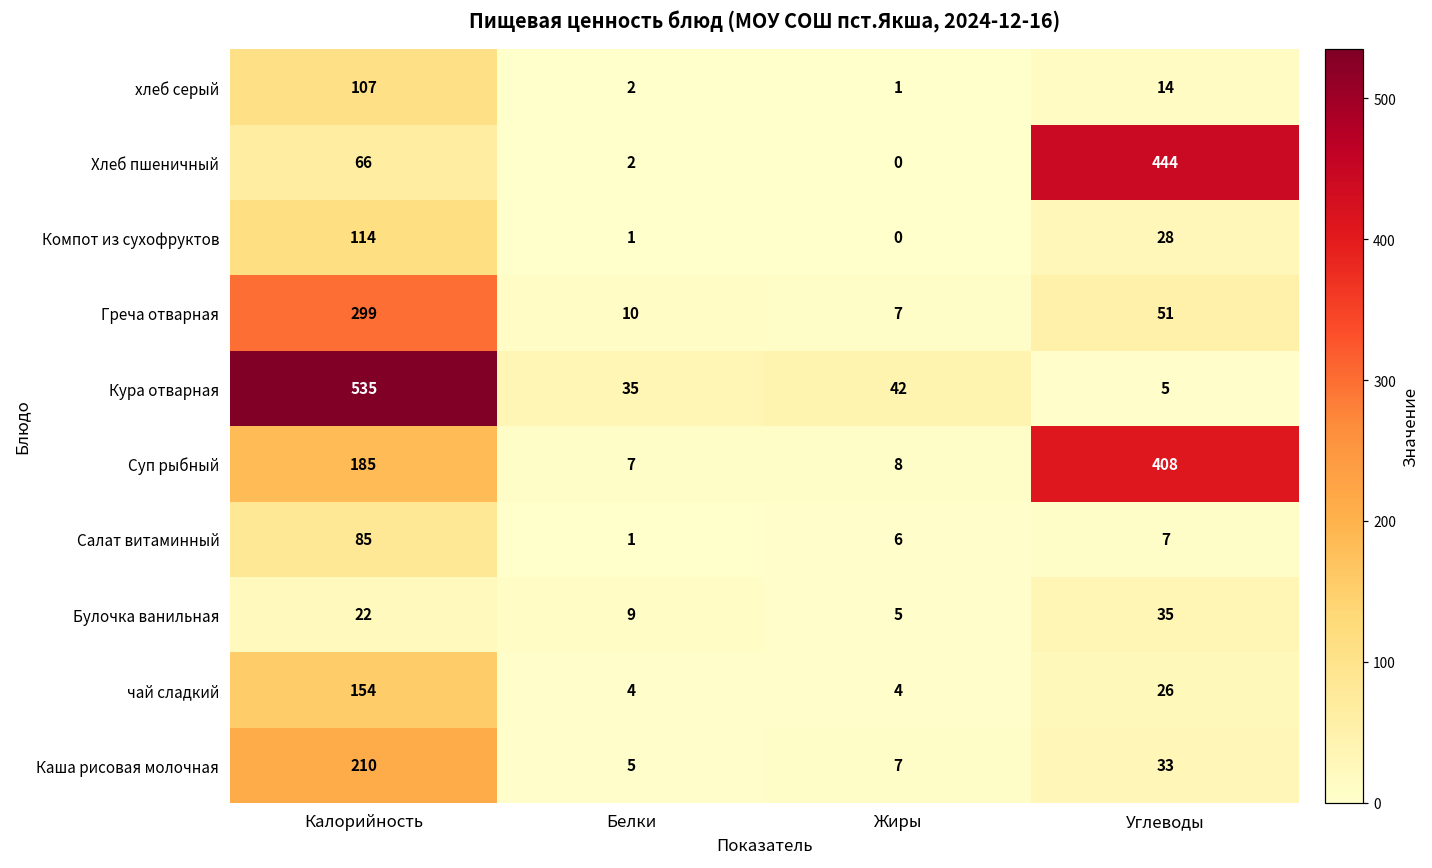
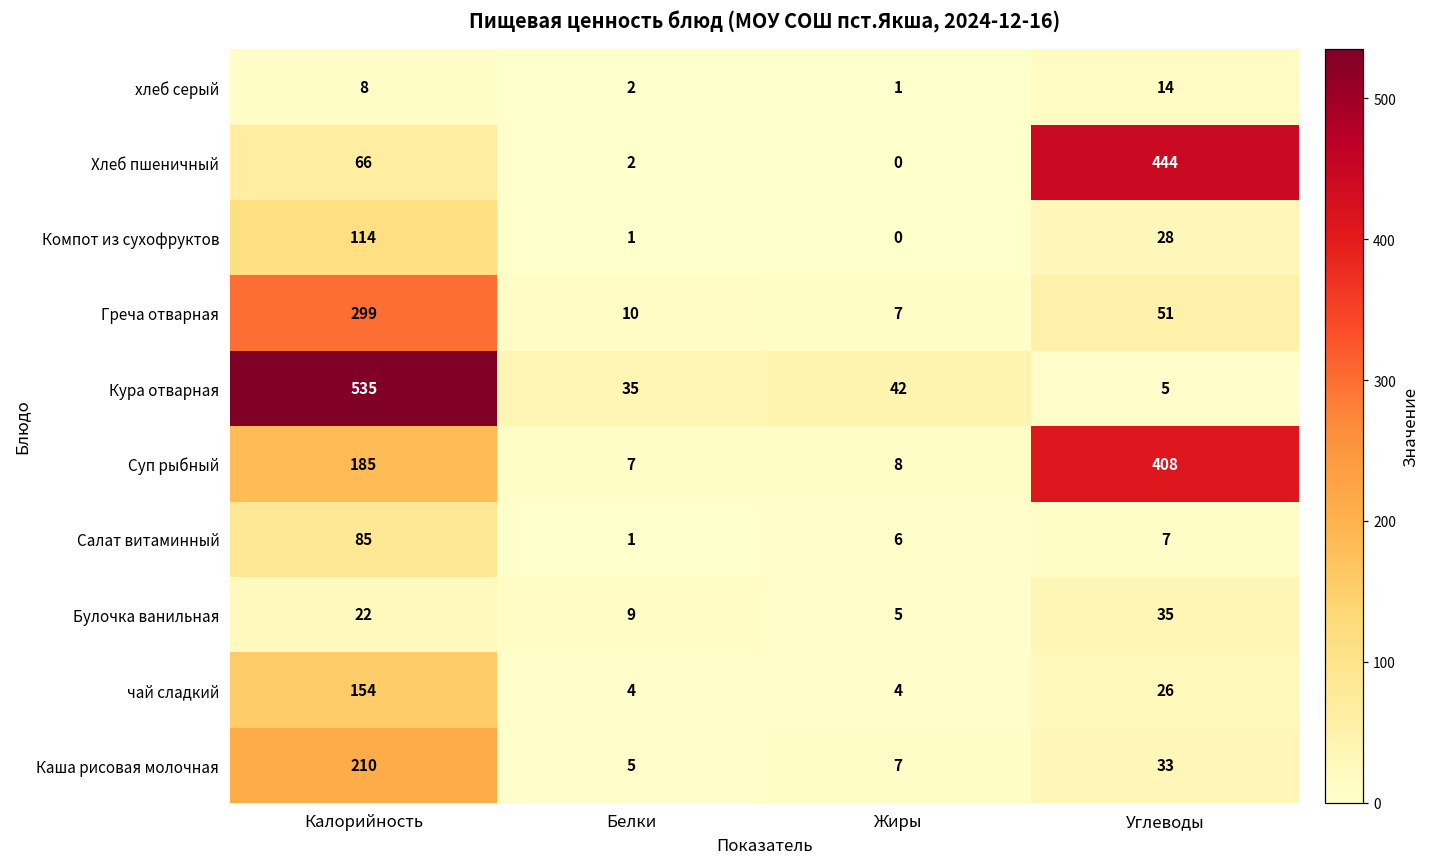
хлеб серый, Калорийность: 107 -> 8
